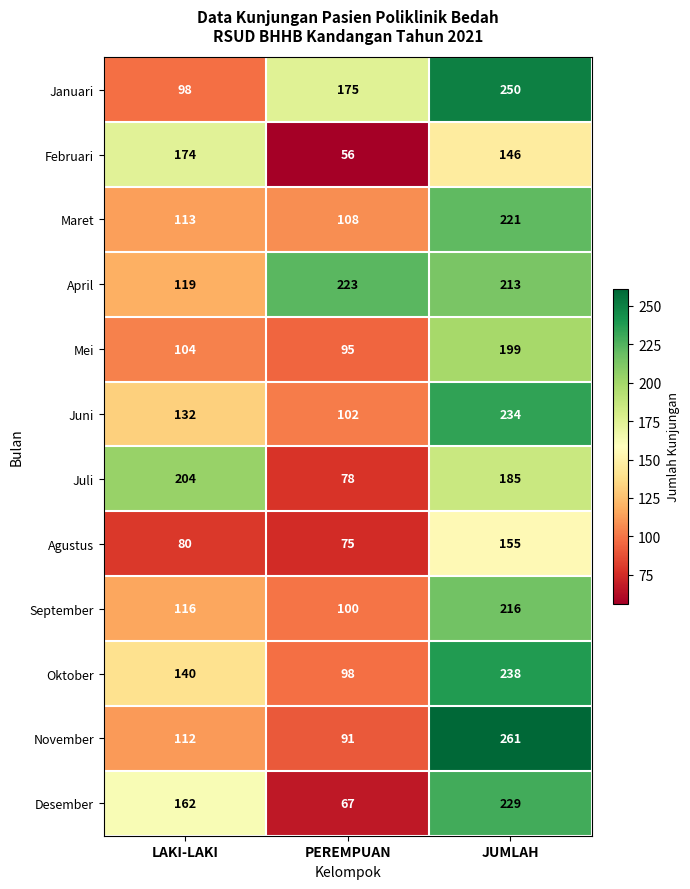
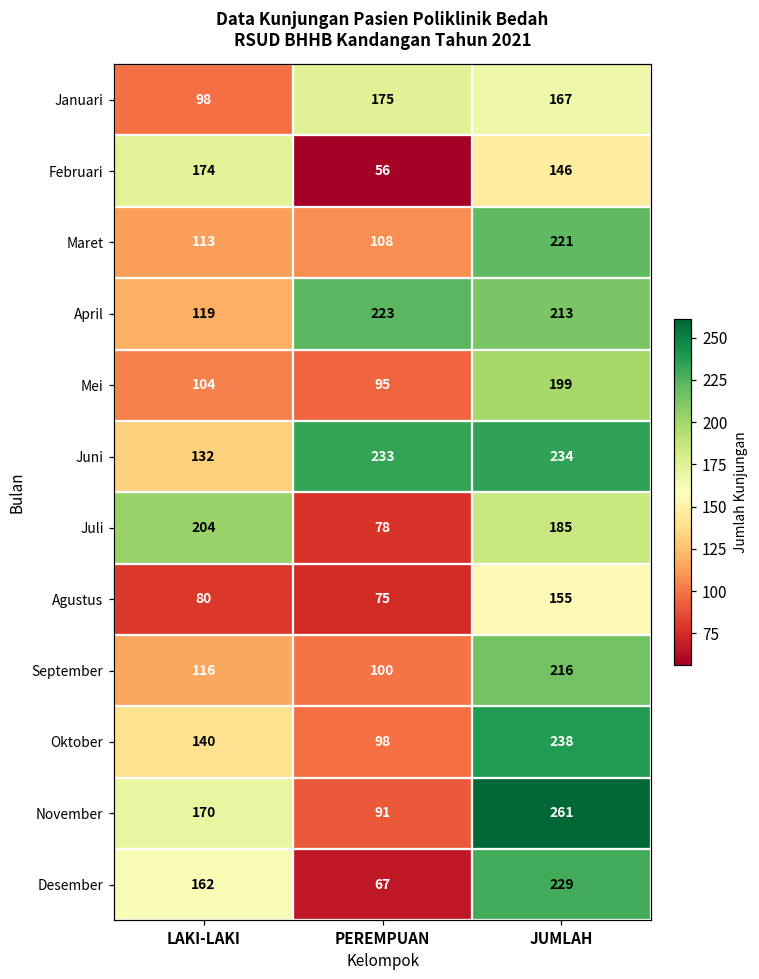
Januari, JUMLAH: 250 -> 167
Juni, PEREMPUAN: 102 -> 233
November, LAKI-LAKI: 112 -> 170
